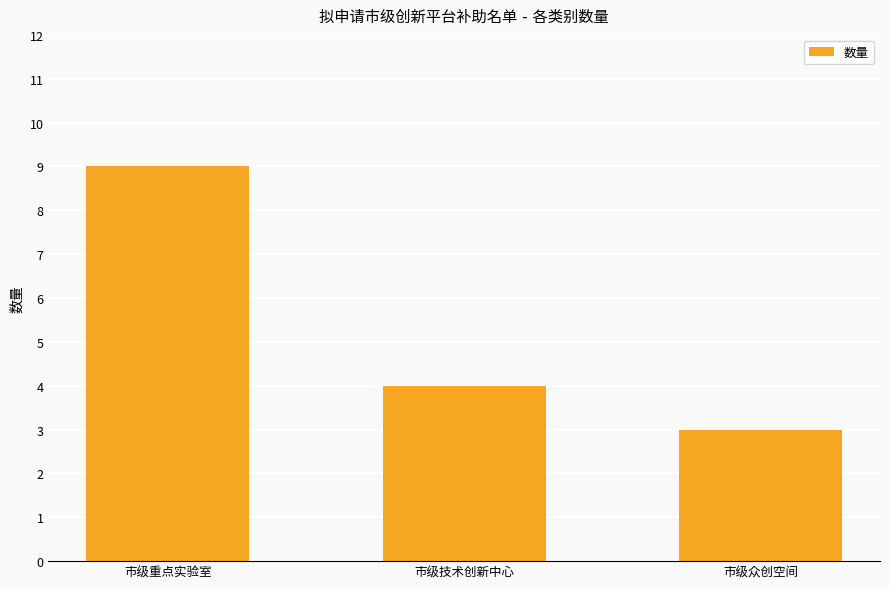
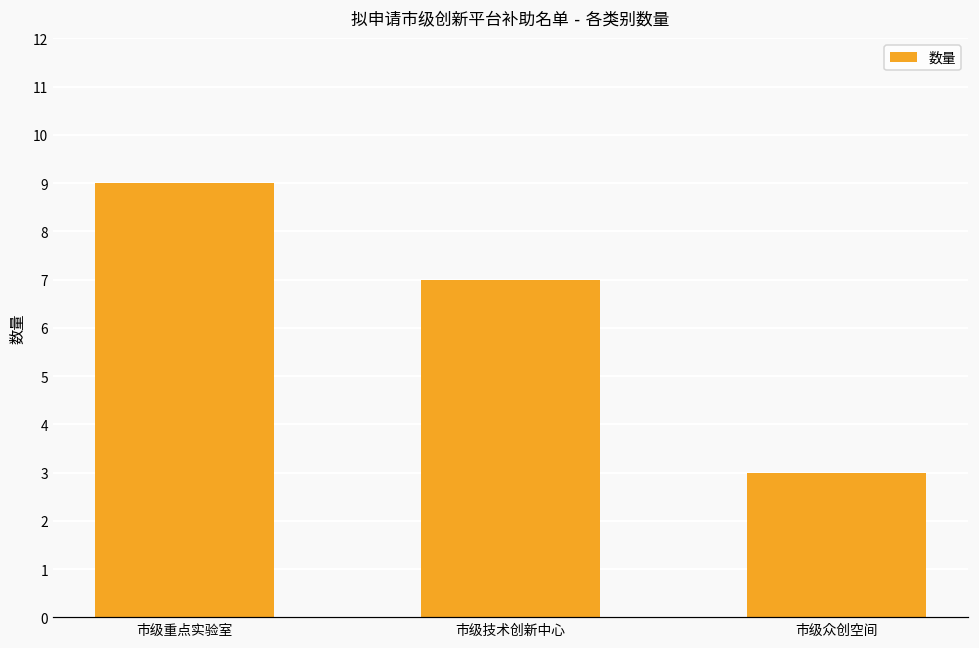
市级技术创新中心: 4 -> 7
